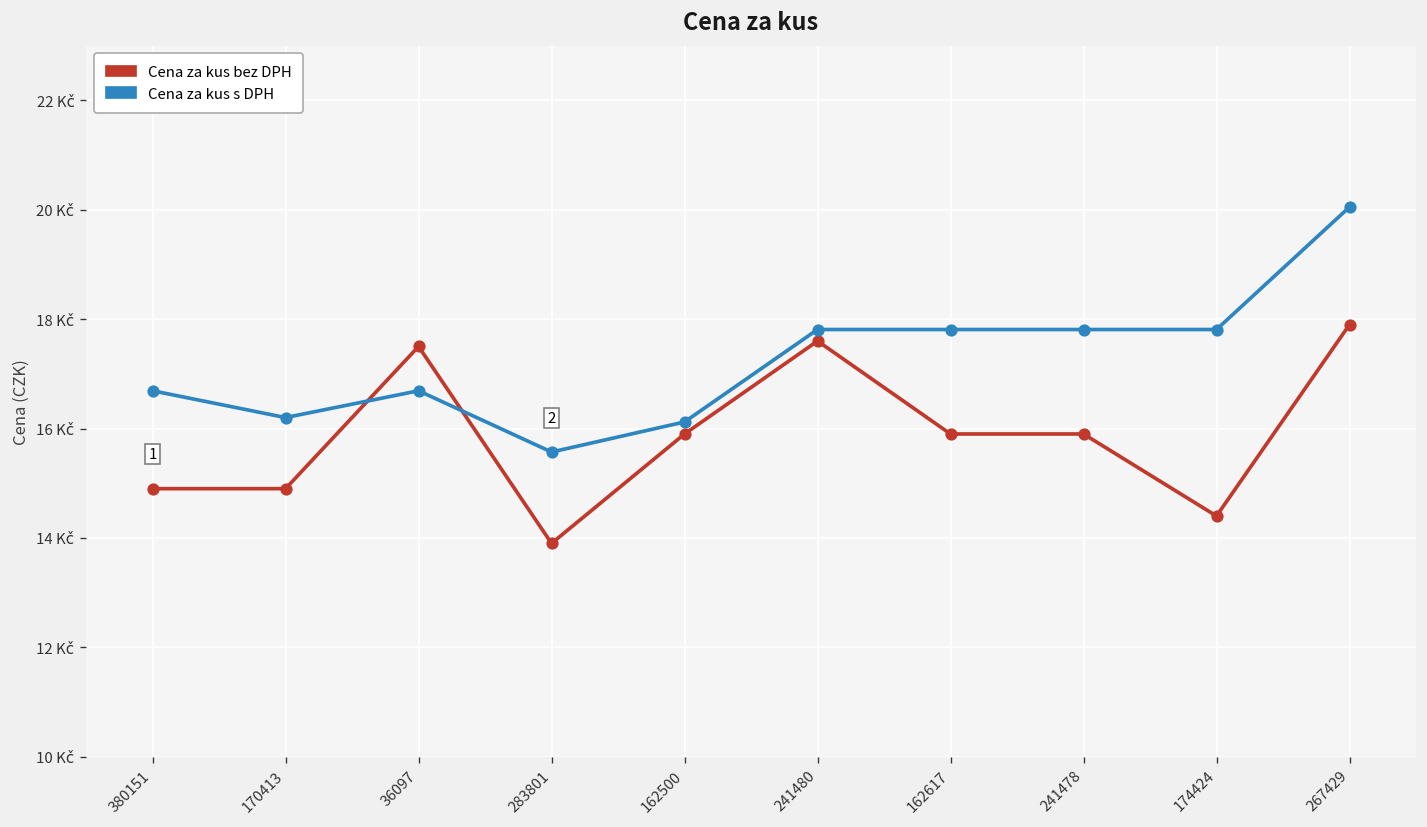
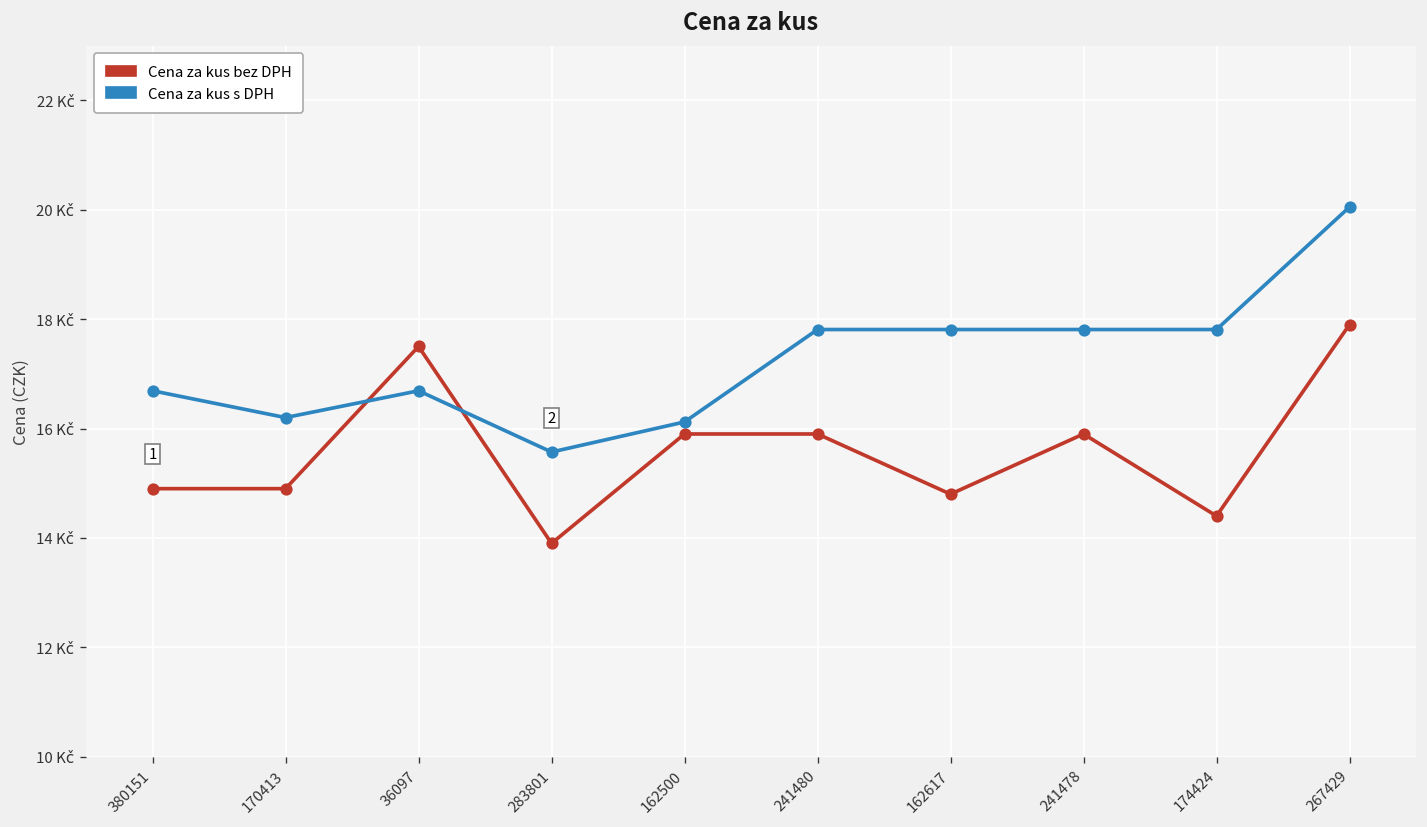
Cena za kus bez DPH, 241480: 17.6 Kč -> 15.9 Kč
Cena za kus bez DPH, 162617: 15.9 Kč -> 14.8 Kč
